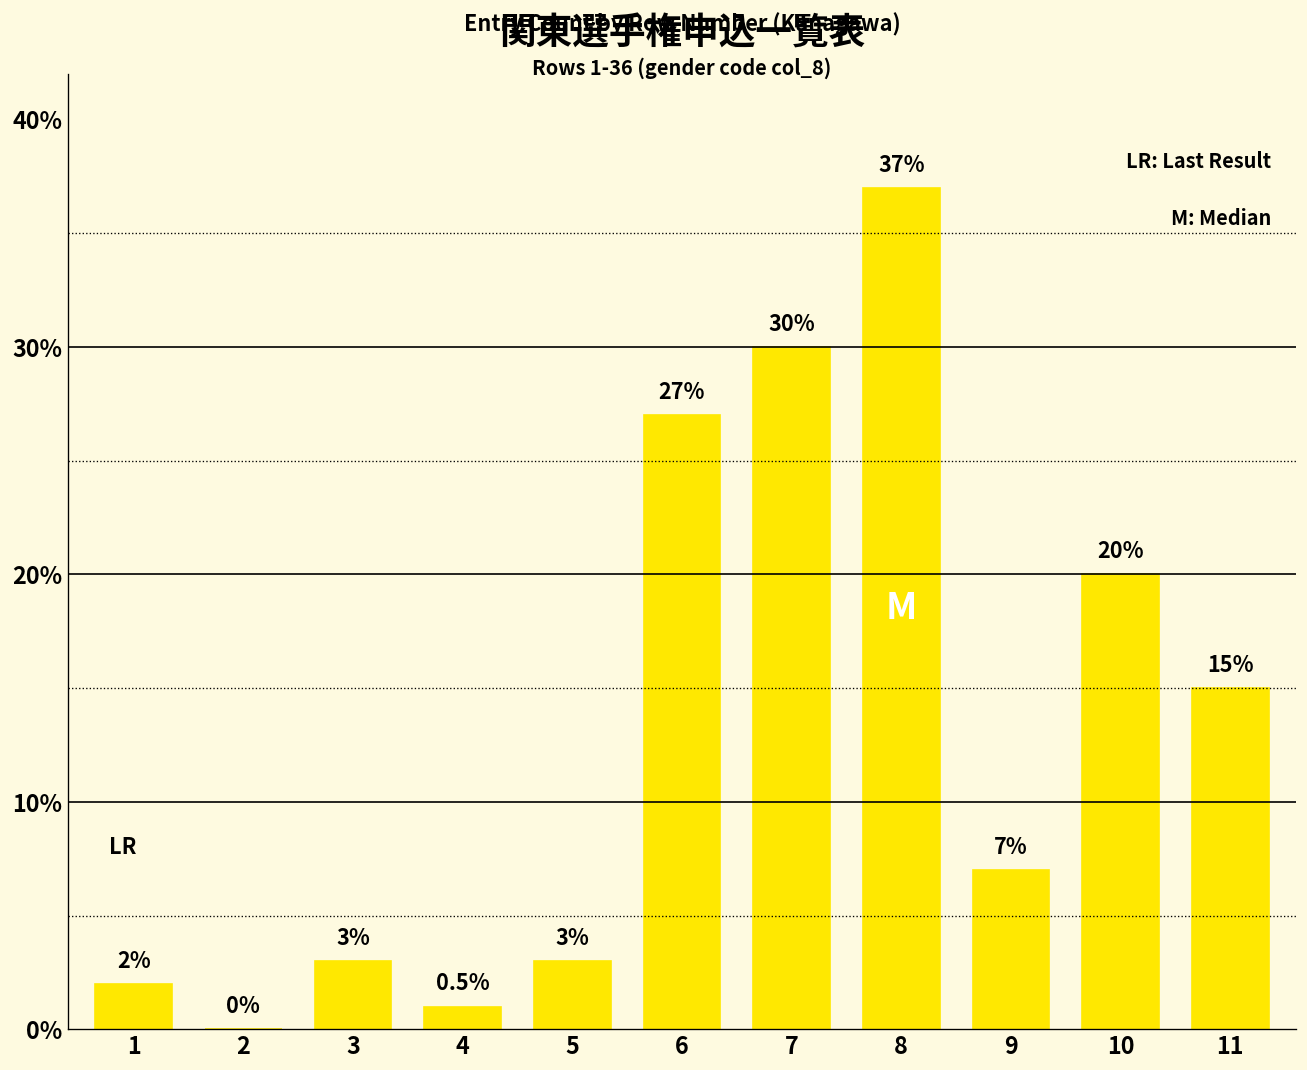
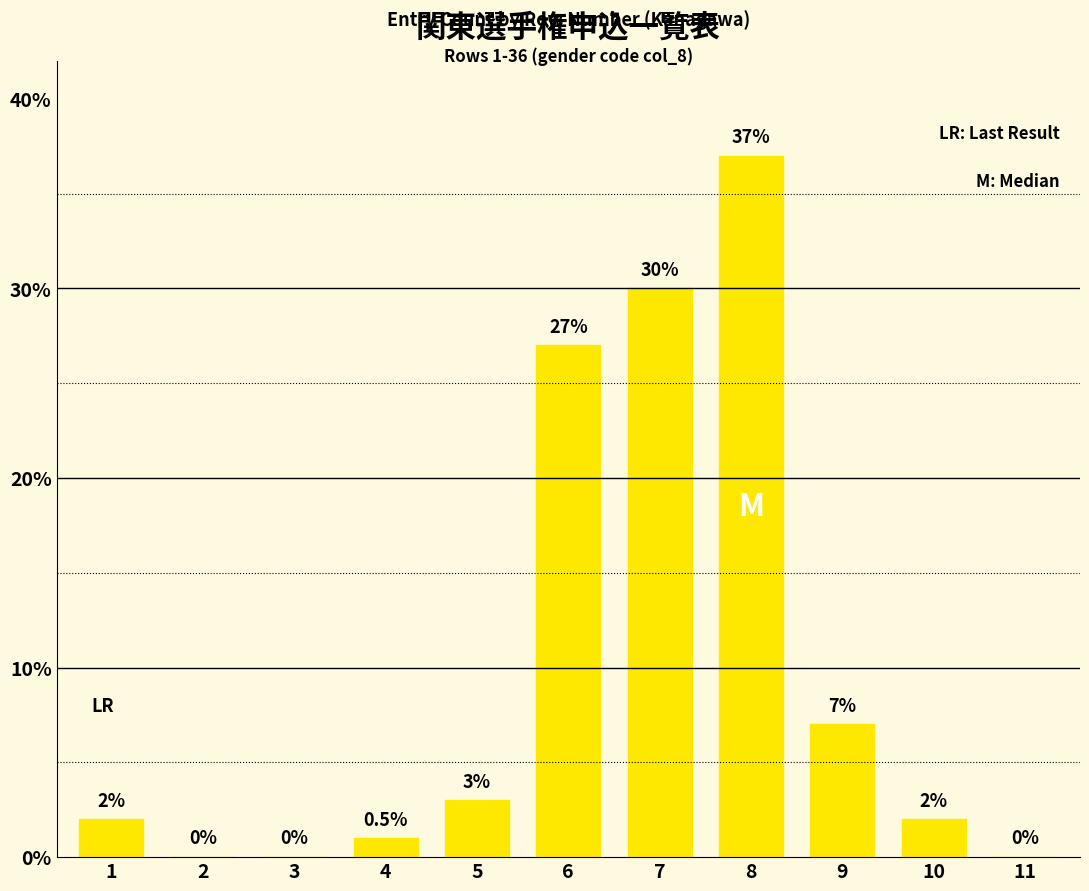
3: 3% -> 0%
10: 20% -> 2%
11: 15% -> 0%
